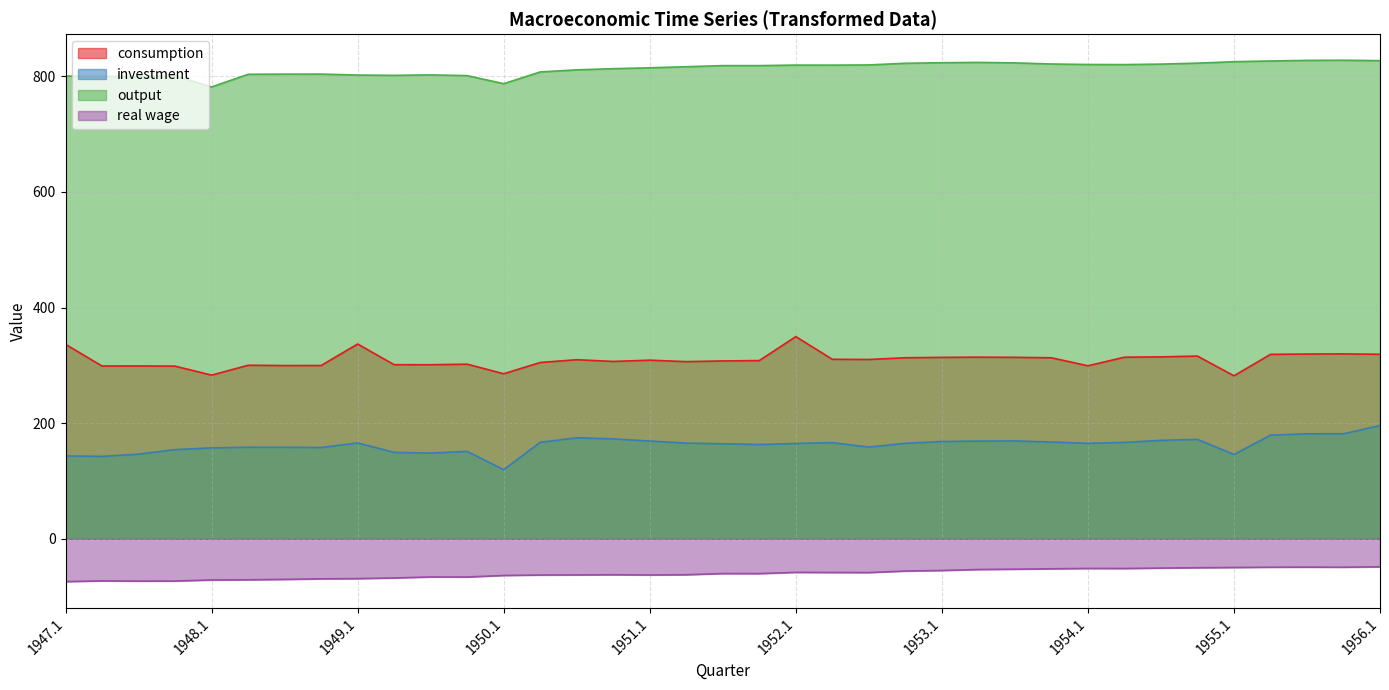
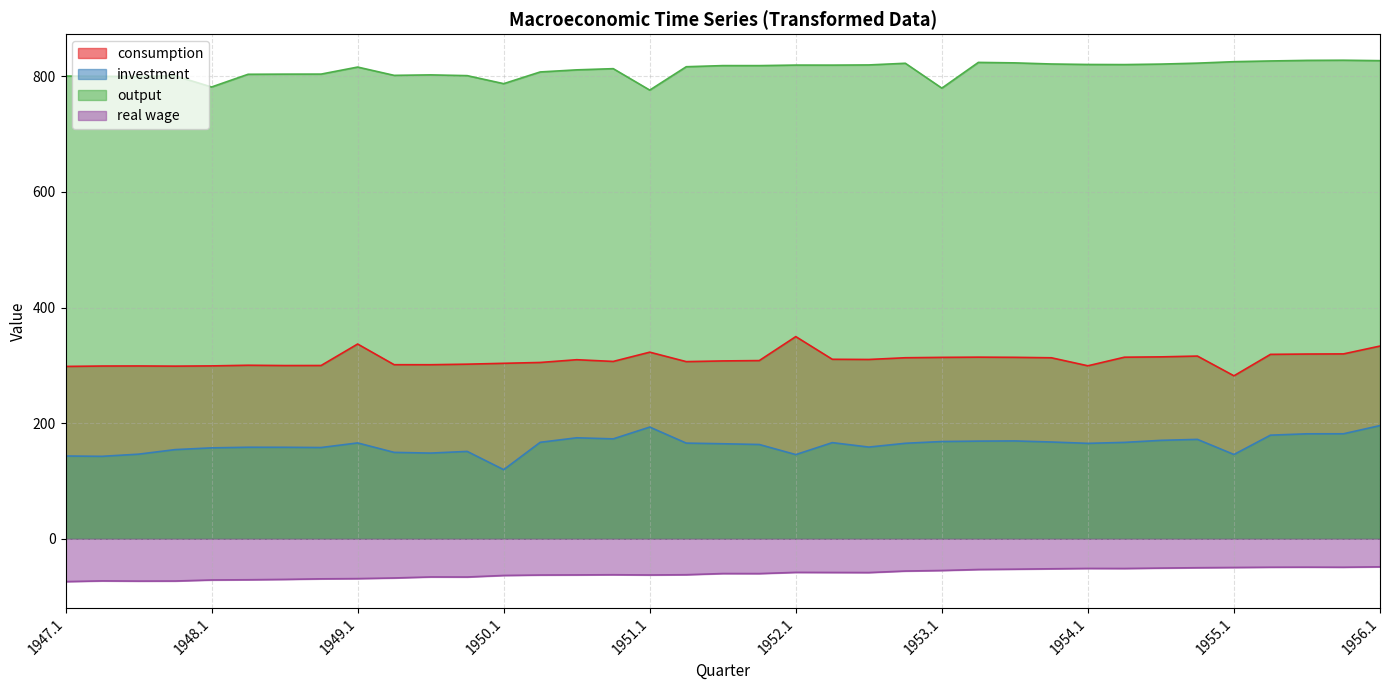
consumption, 1947.1: 340 -> 300
consumption, 1948.1: 280 -> 300
output, 1949.1: 800 -> 820
consumption, 1950.1: 290 -> 300
consumption, 1951.1: 310 -> 320
investment, 1951.1: 170 -> 190
output, 1951.1: 810 -> 780
investment, 1952.1: 160 -> 150
output, 1953.1: 820 -> 780
consumption, 1956.1: 320 -> 330
